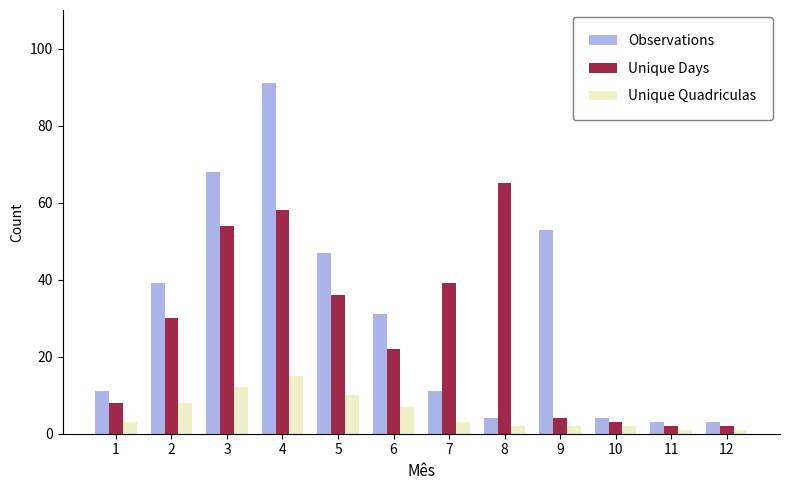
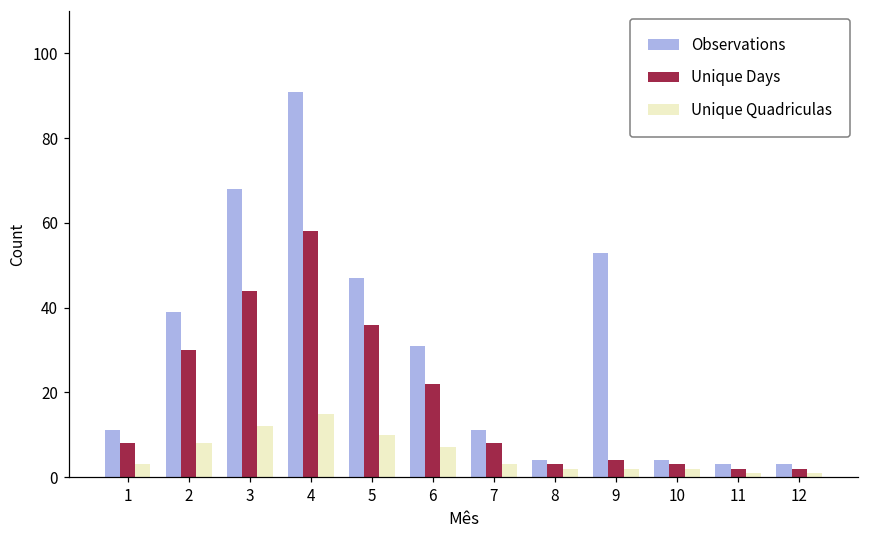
Unique Days, 3: 54 -> 44
Unique Days, 7: 39 -> 8
Unique Days, 8: 65 -> 3
